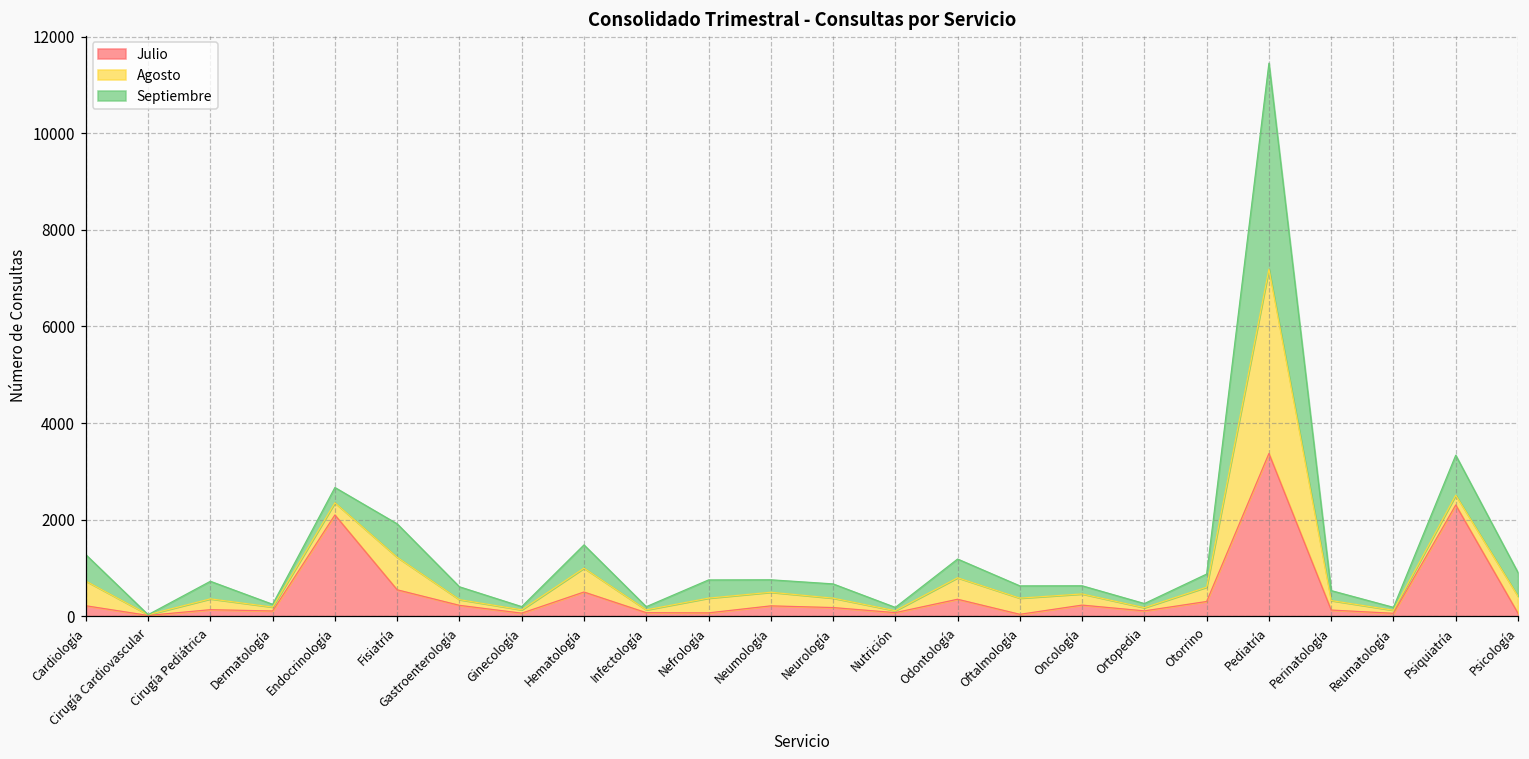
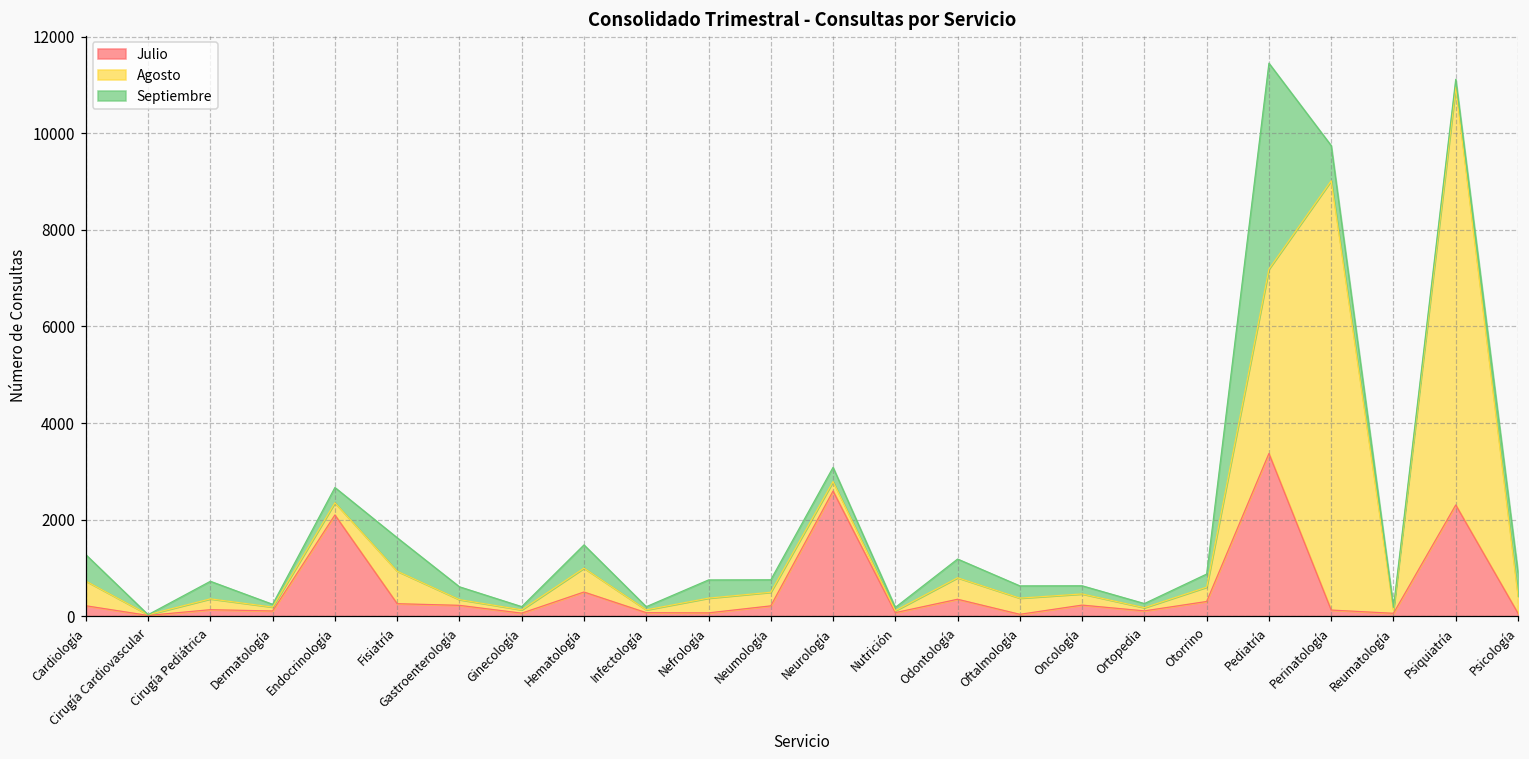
Julio, Fisiatría: 500 -> 300
Julio, Neurología: 200 -> 2600
Agosto, Perinatología: 200 -> 8900
Septiembre, Perinatología: 200 -> 700
Agosto, Psiquiatría: 200 -> 8700
Septiembre, Psiquiatría: 800 -> 200
